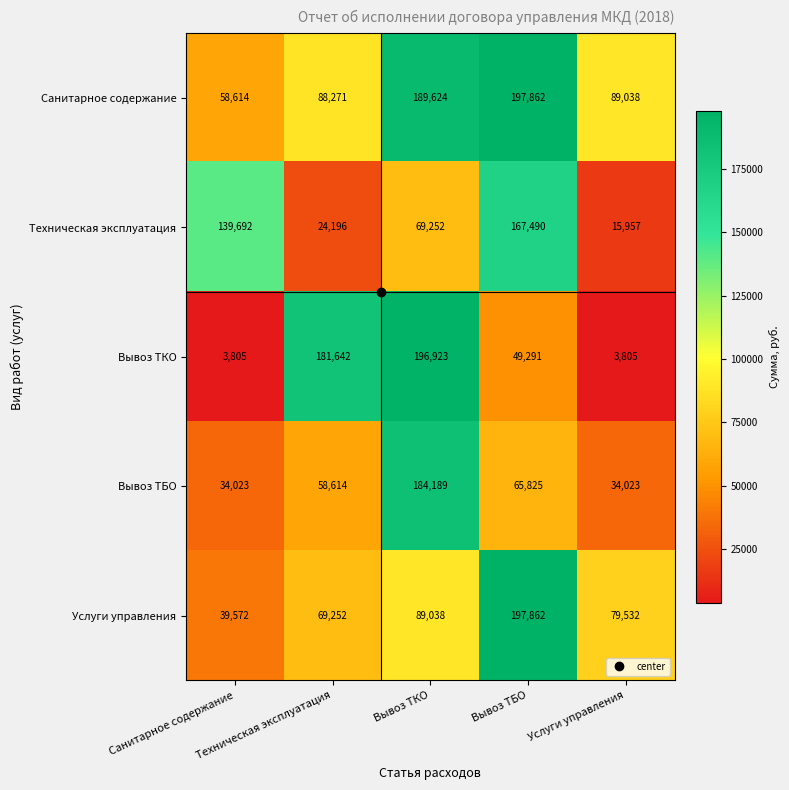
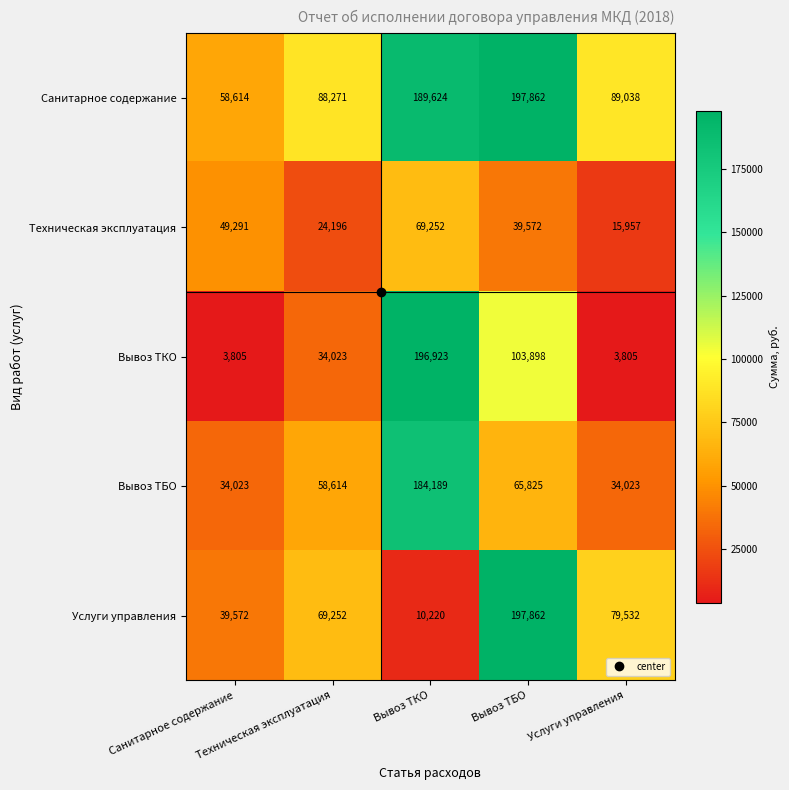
Техническая эксплуатация, Санитарное содержание: 139,692 -> 49,291
Техническая эксплуатация, Вывоз ТБО: 167,490 -> 39,572
Вывоз ТКО, Техническая эксплуатация: 181,642 -> 34,023
Вывоз ТКО, Вывоз ТБО: 49,291 -> 103,898
Услуги управления, Вывоз ТКО: 89,038 -> 10,220
